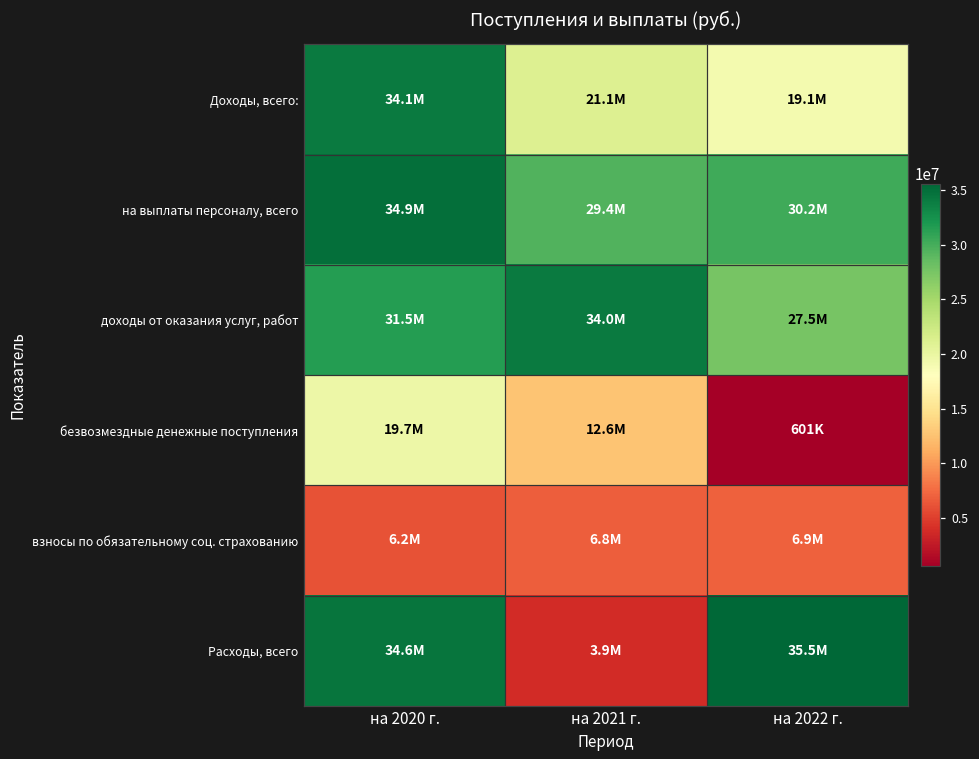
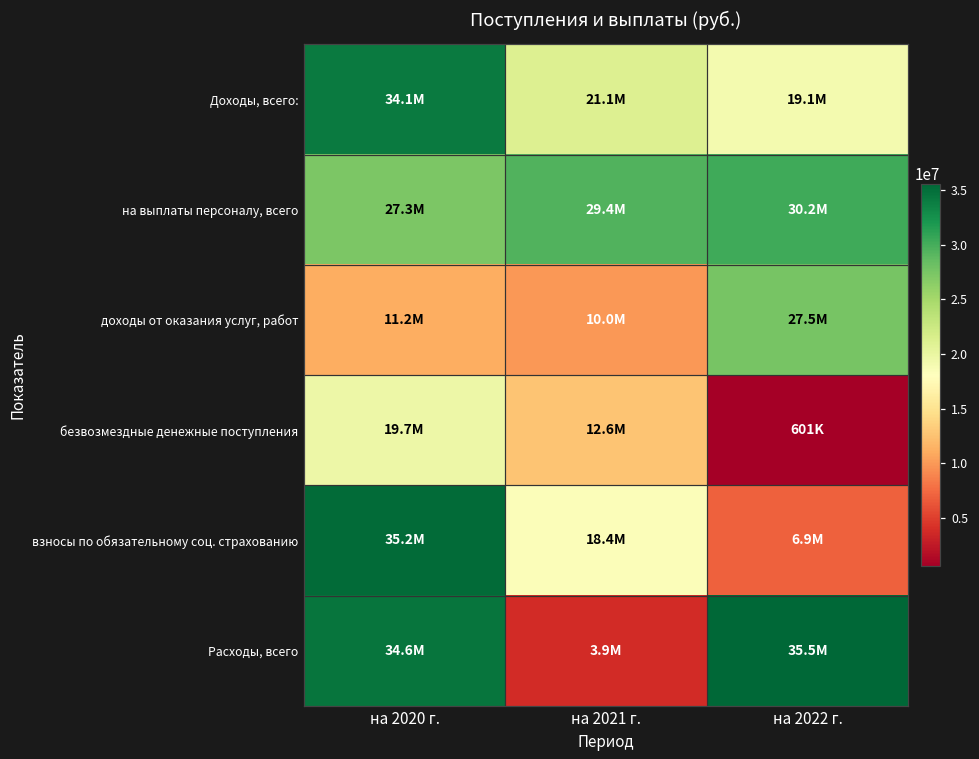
на выплаты персоналу, всего, на 2020 г.: 34.9M -> 27.3M
доходы от оказания услуг, работ, на 2020 г.: 31.5M -> 11.2M
доходы от оказания услуг, работ, на 2021 г.: 34.0M -> 10.0M
взносы по обязательному соц. страхованию, на 2020 г.: 6.2M -> 35.2M
взносы по обязательному соц. страхованию, на 2021 г.: 6.8M -> 18.4M
